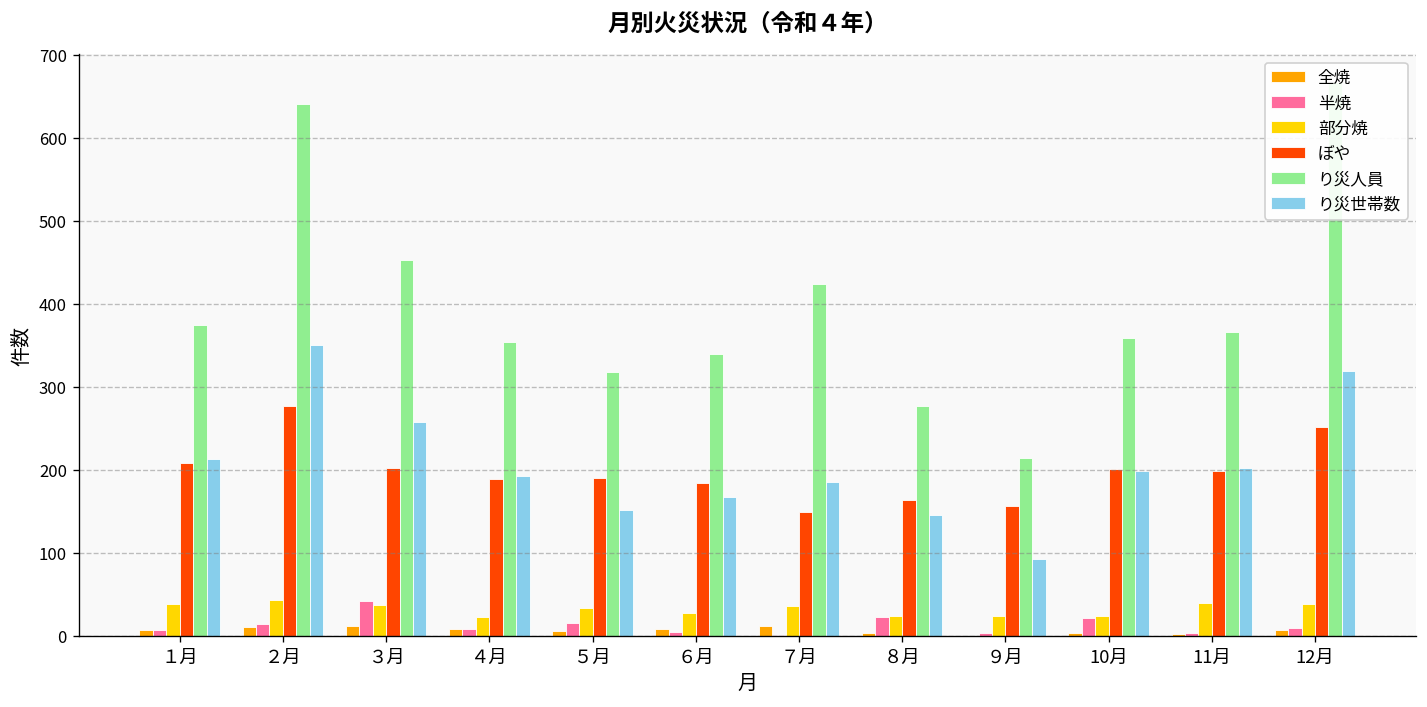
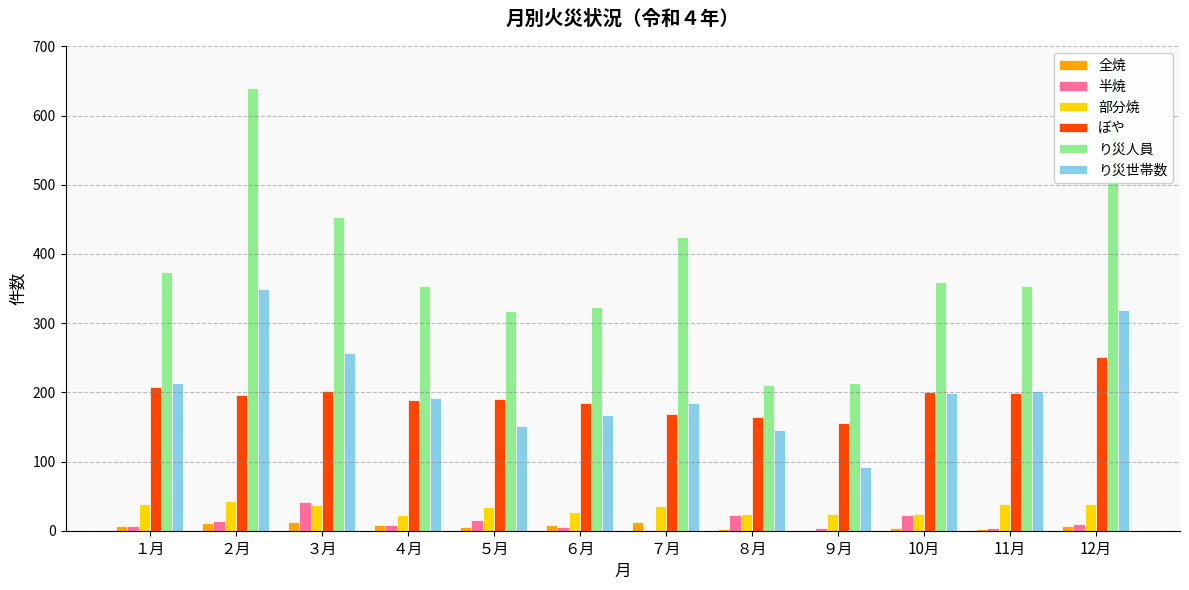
ぼや, ２月: 280 -> 200
り災人員, ６月: 340 -> 320
ぼや, ７月: 150 -> 170
り災人員, ８月: 280 -> 210
り災人員, 11月: 370 -> 350
